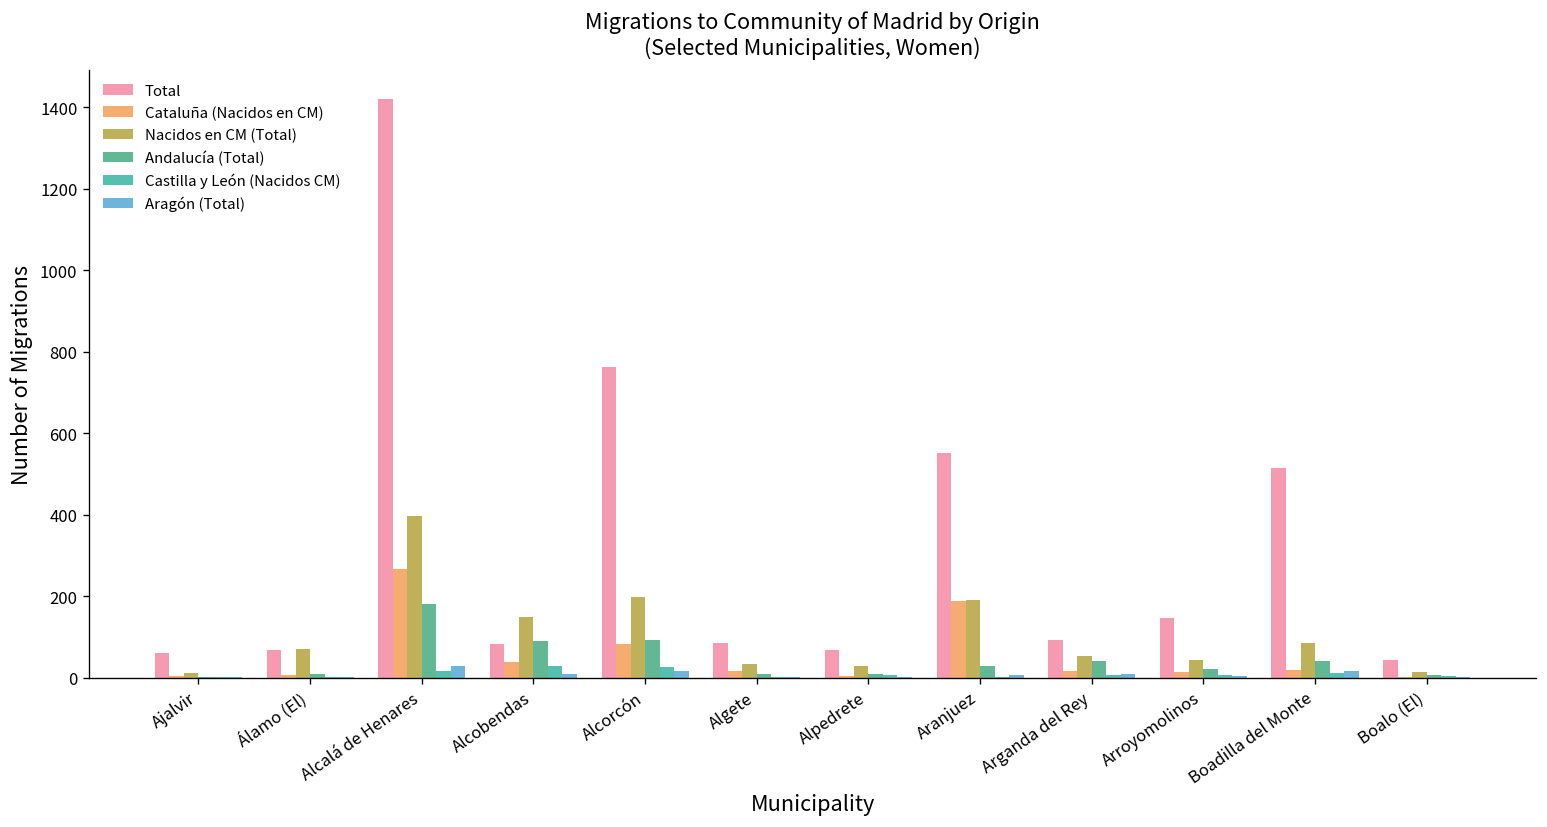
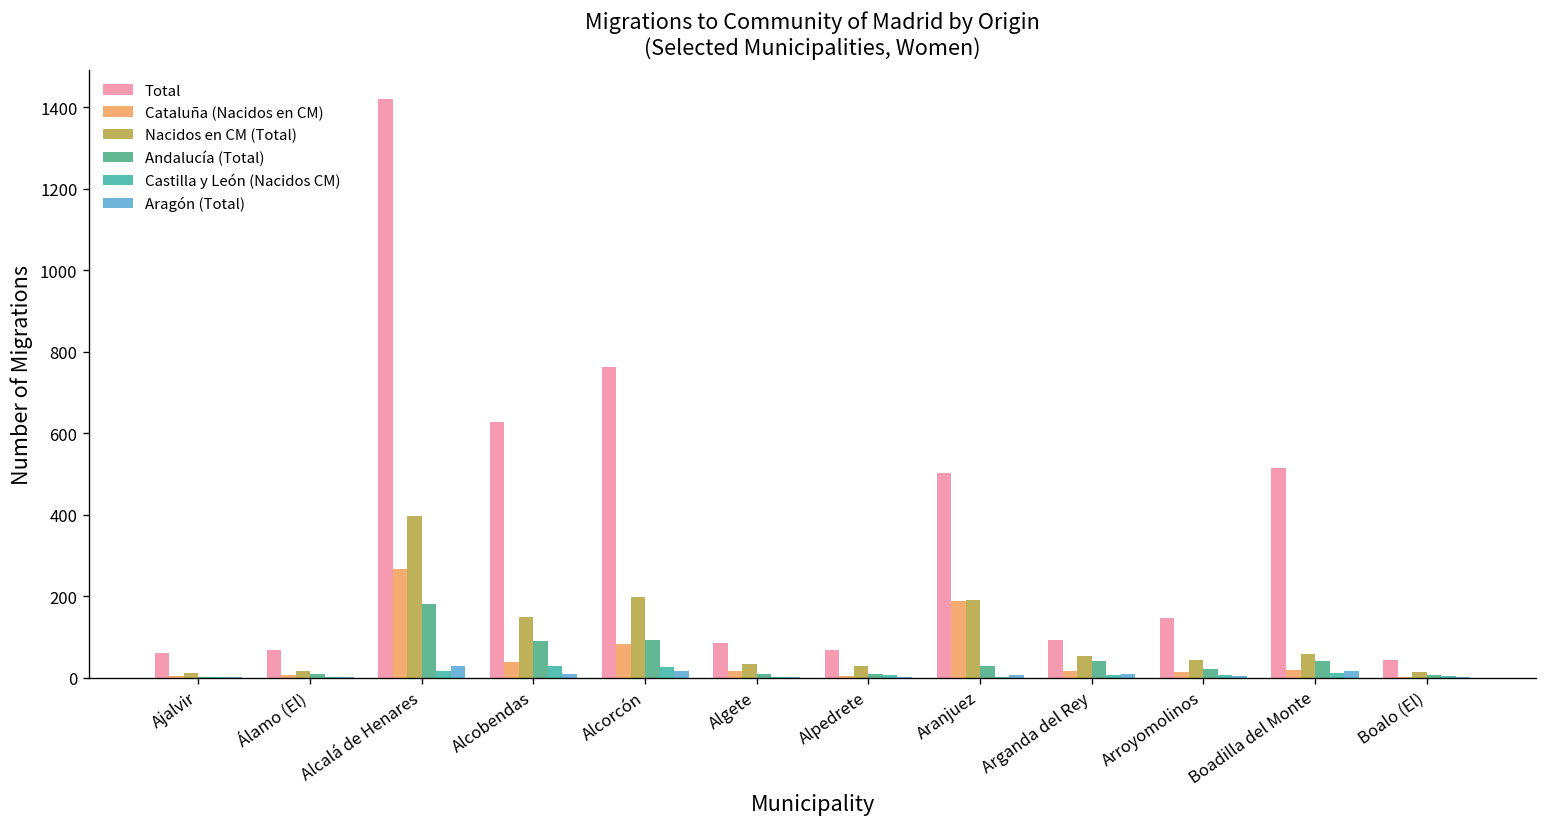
Nacidos en CM (Total), Álamo (El): 70 -> 20
Total, Alcobendas: 80 -> 630
Total, Aranjuez: 550 -> 500
Nacidos en CM (Total), Boadilla del Monte: 90 -> 60
